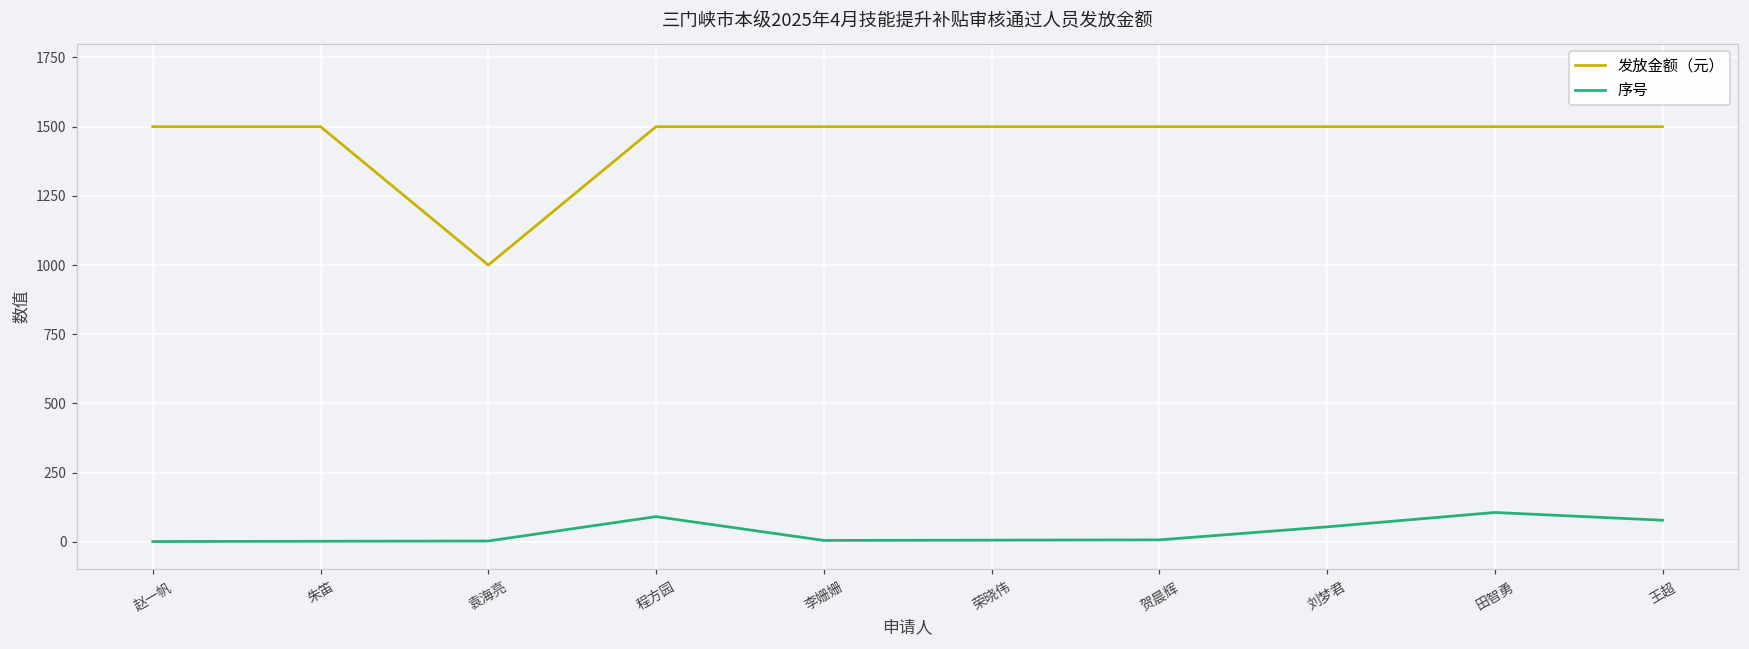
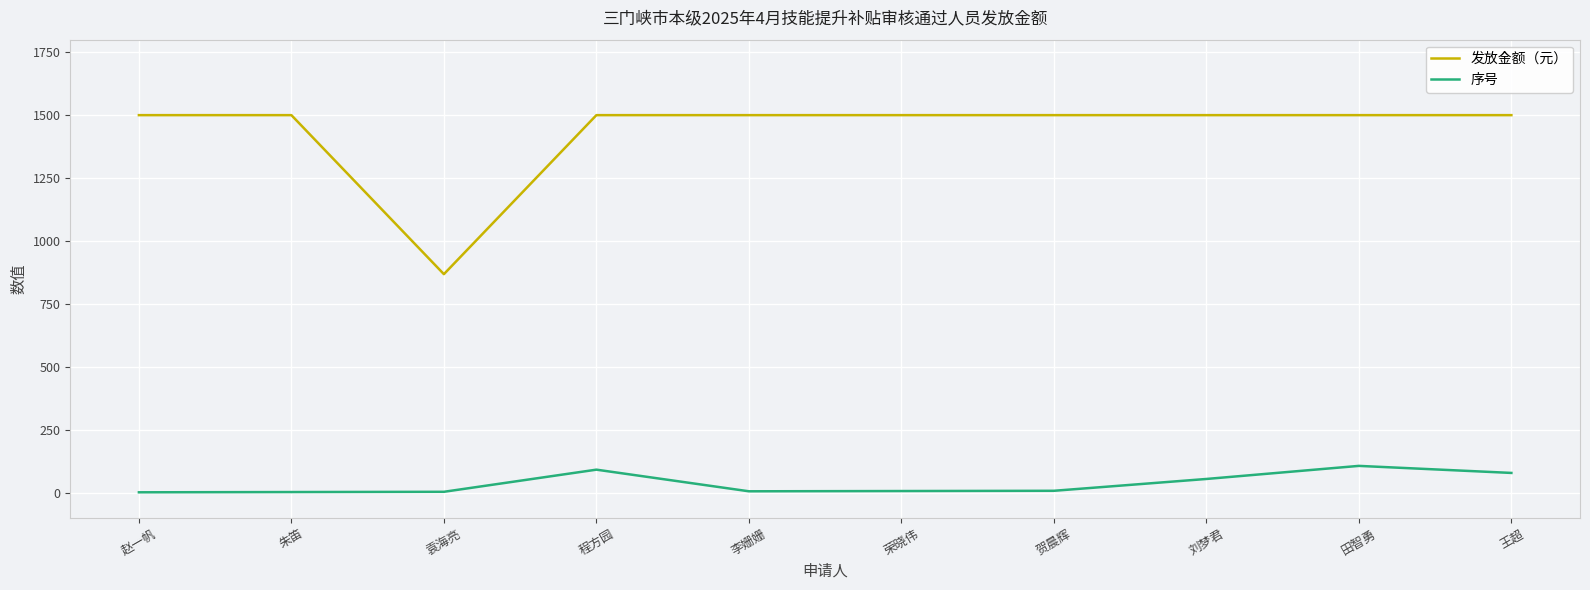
发放金额（元）, 袁海亮: 1000 -> 870
